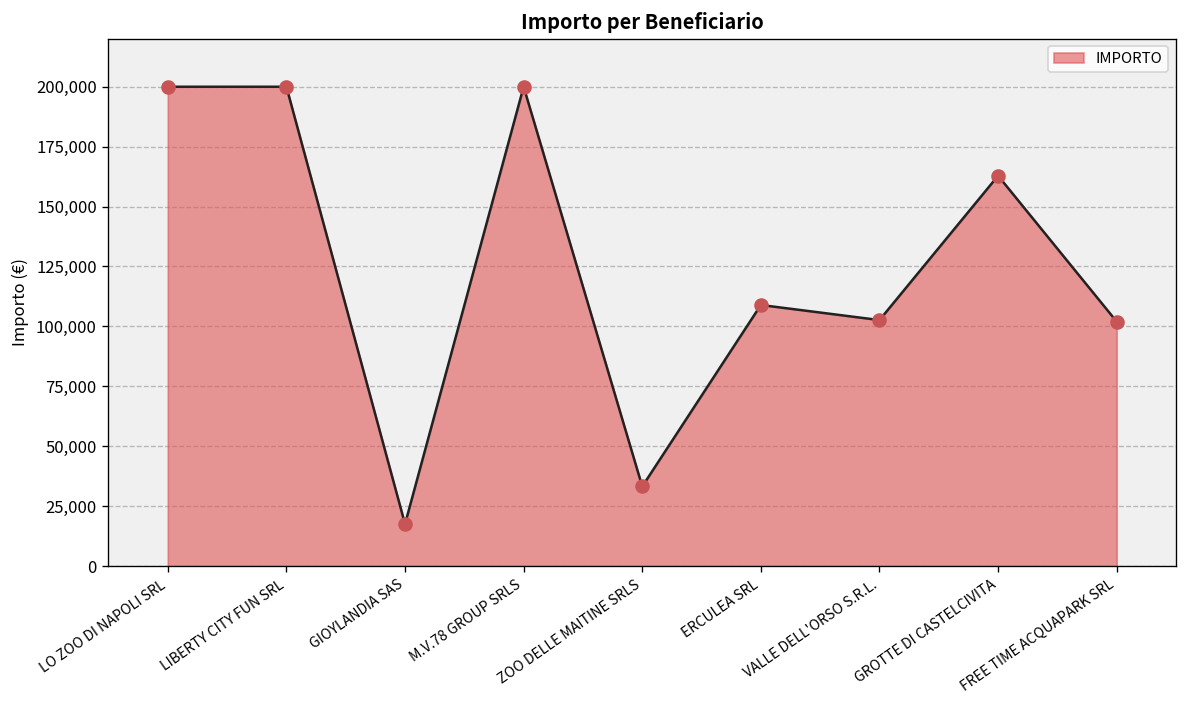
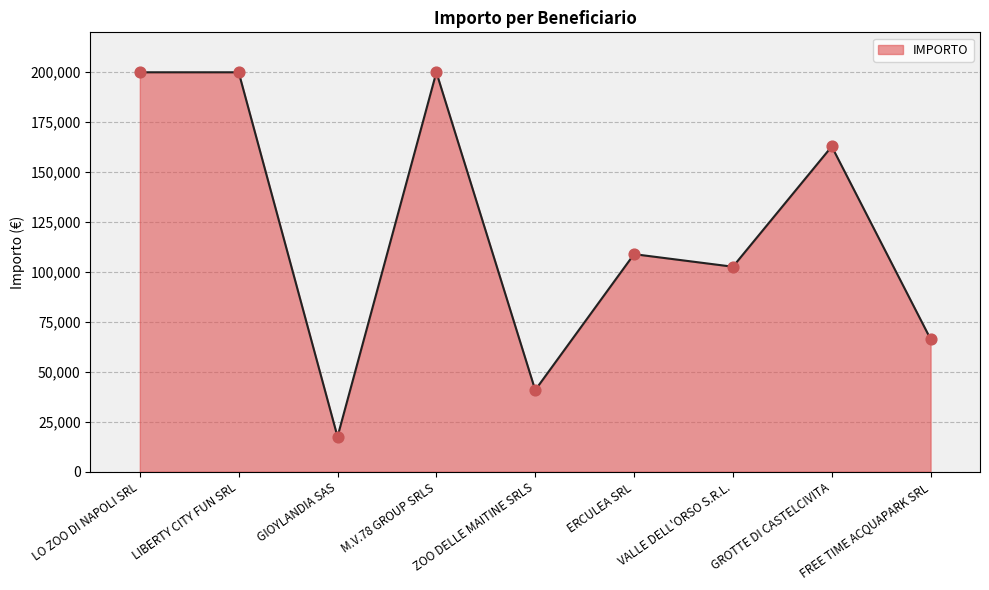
ZOO DELLE MAITINE SRLS: 33,000 -> 41,000
FREE TIME ACQUAPARK SRL: 102,000 -> 66,000
